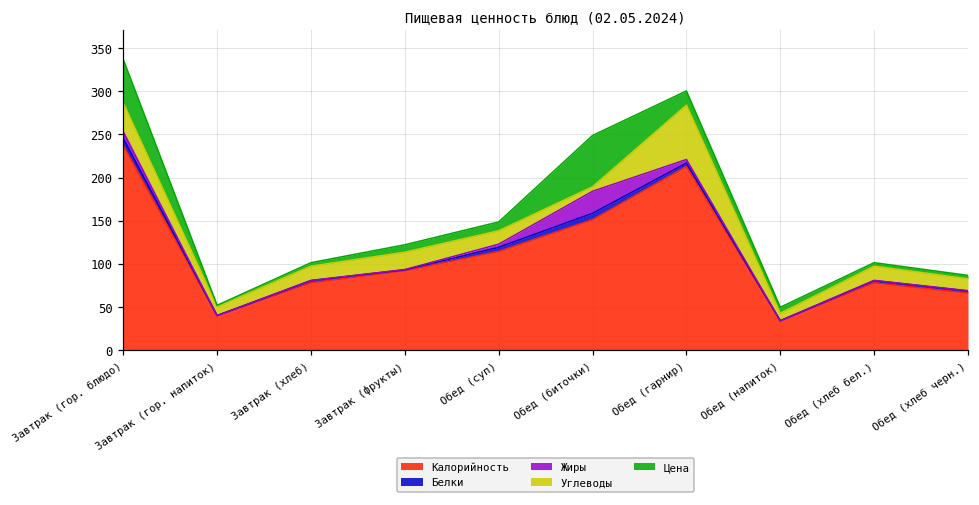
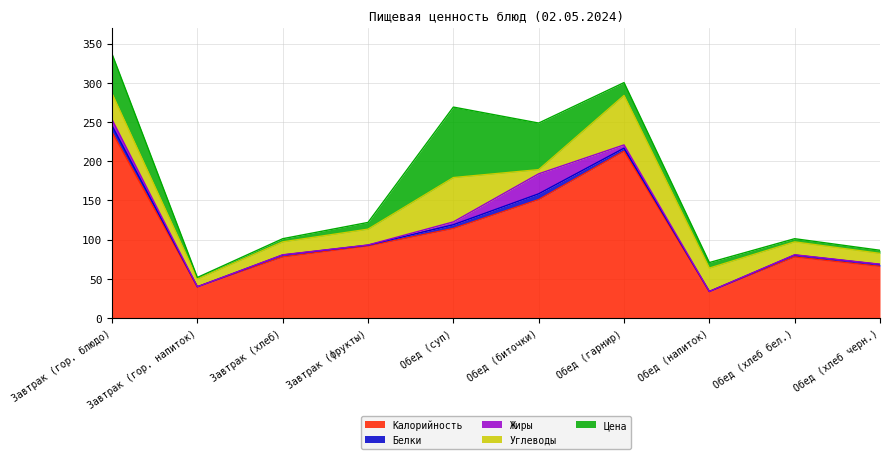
Углеводы, Обед (суп): 20 -> 60
Цена, Обед (суп): 10 -> 90
Углеводы, Обед (напиток): 10 -> 30
